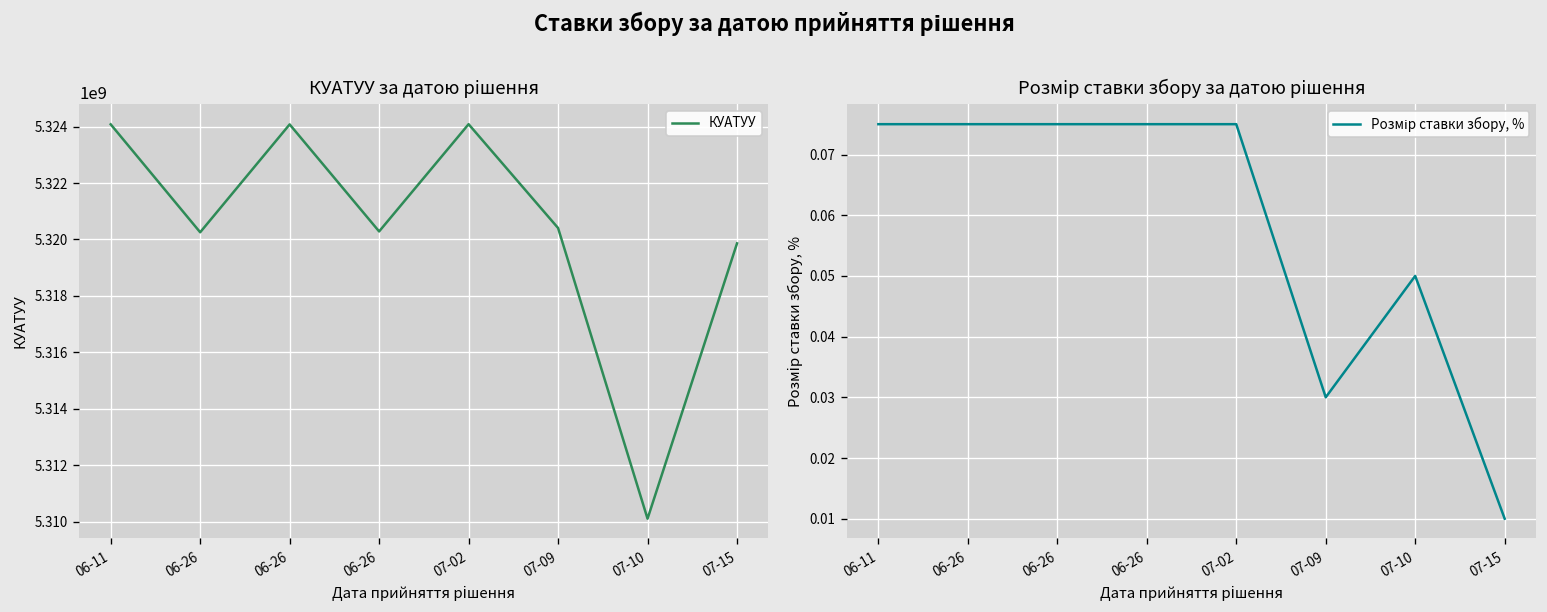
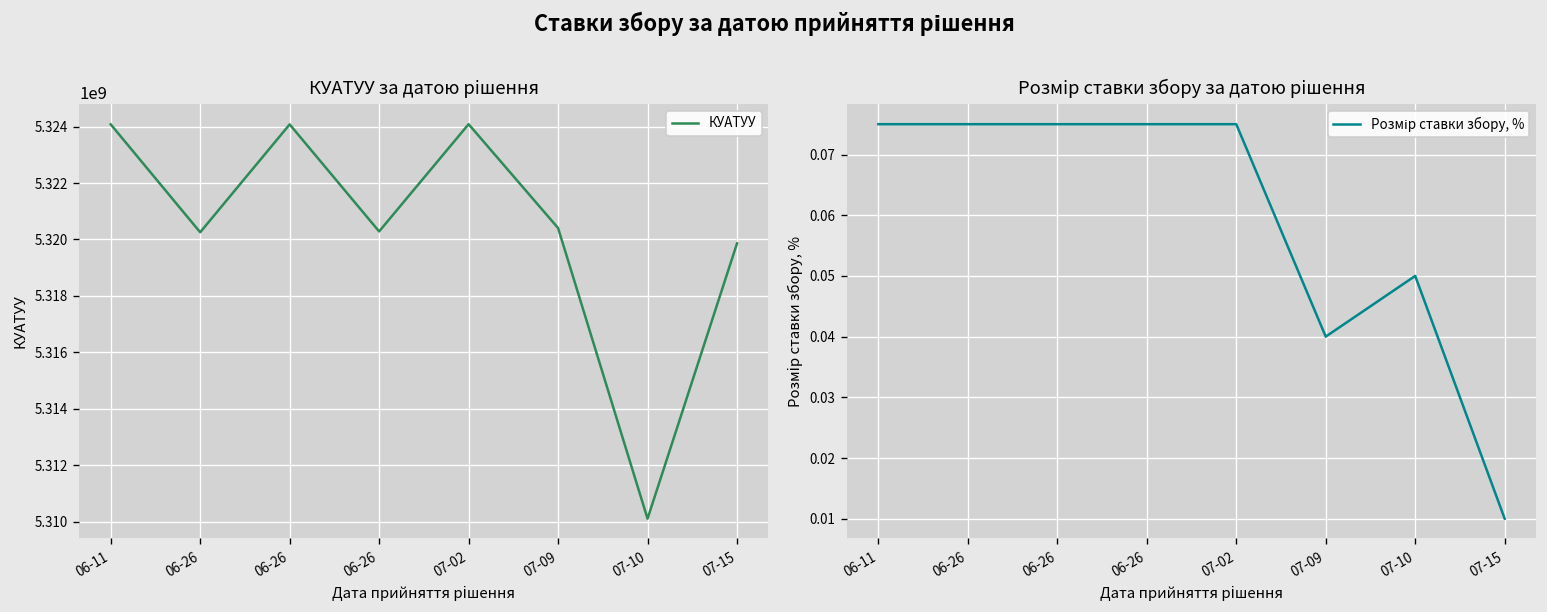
Розмір ставки збору за датою рішення, 07-09: 0.03 -> 0.04
